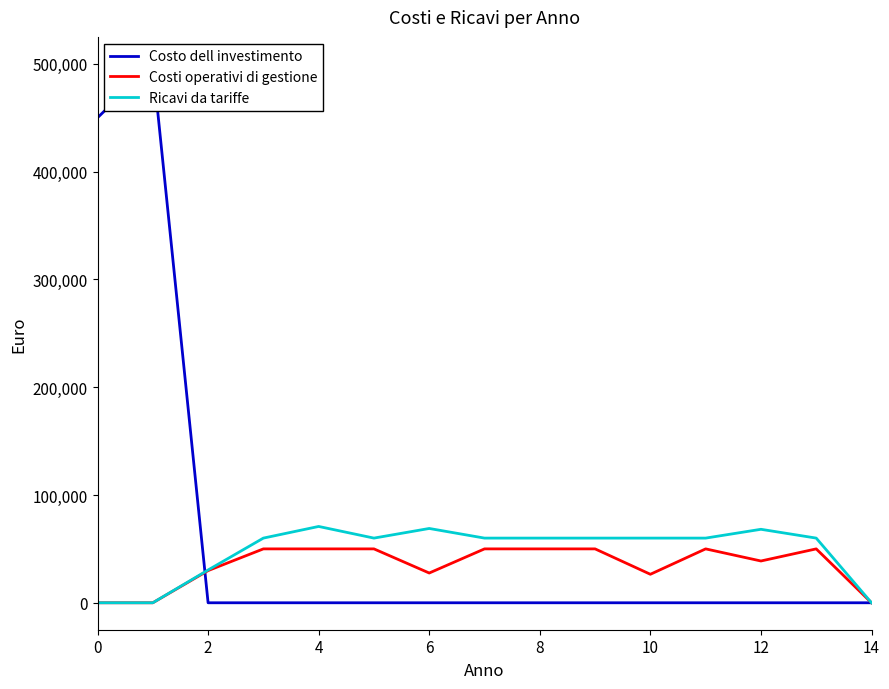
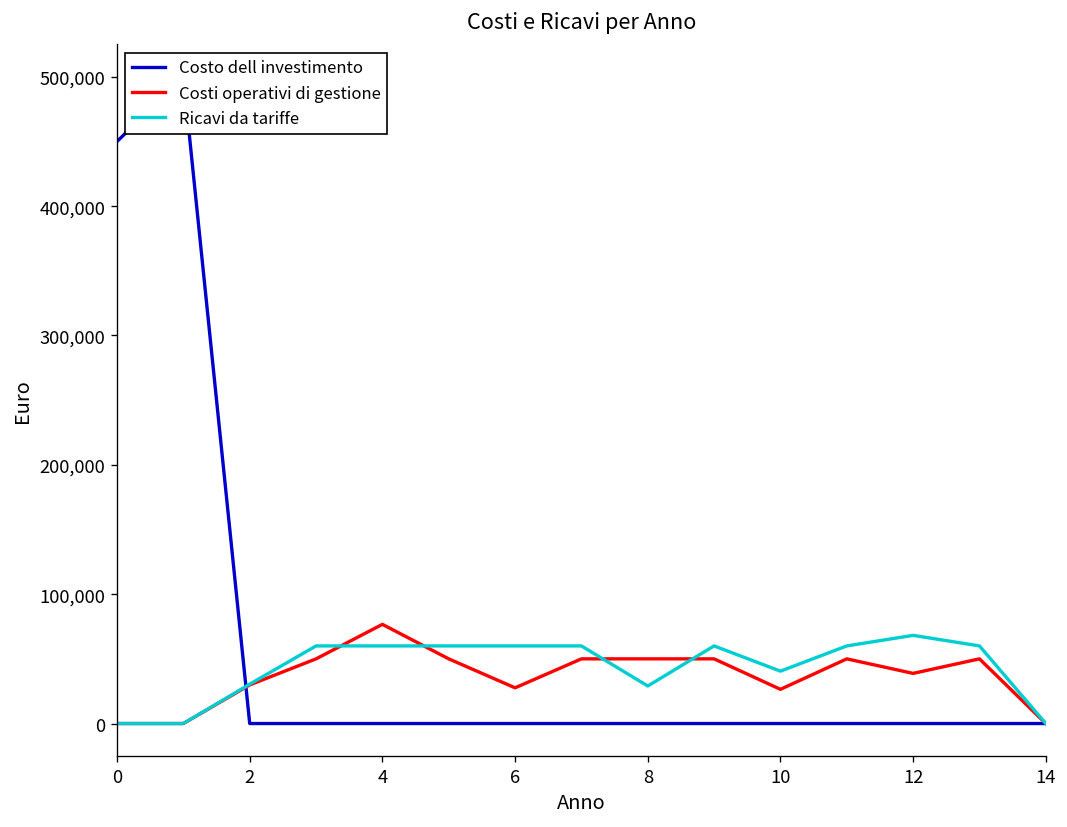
Costi operativi di gestione, 4: 50,000 -> 77,000
Ricavi da tariffe, 4: 71,000 -> 60,000
Ricavi da tariffe, 6: 69,000 -> 60,000
Ricavi da tariffe, 8: 60,000 -> 29,000
Ricavi da tariffe, 10: 60,000 -> 40,000
